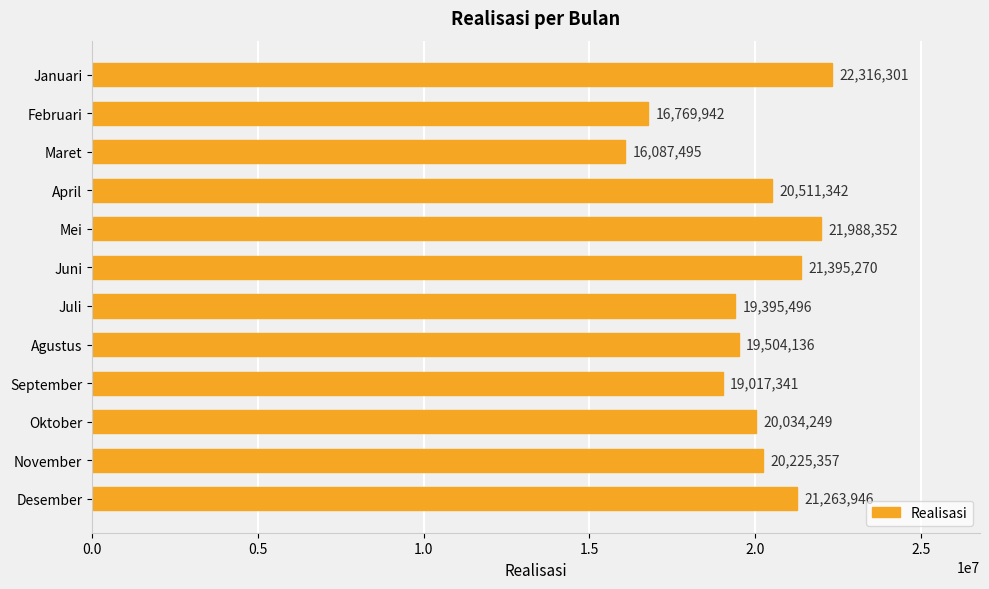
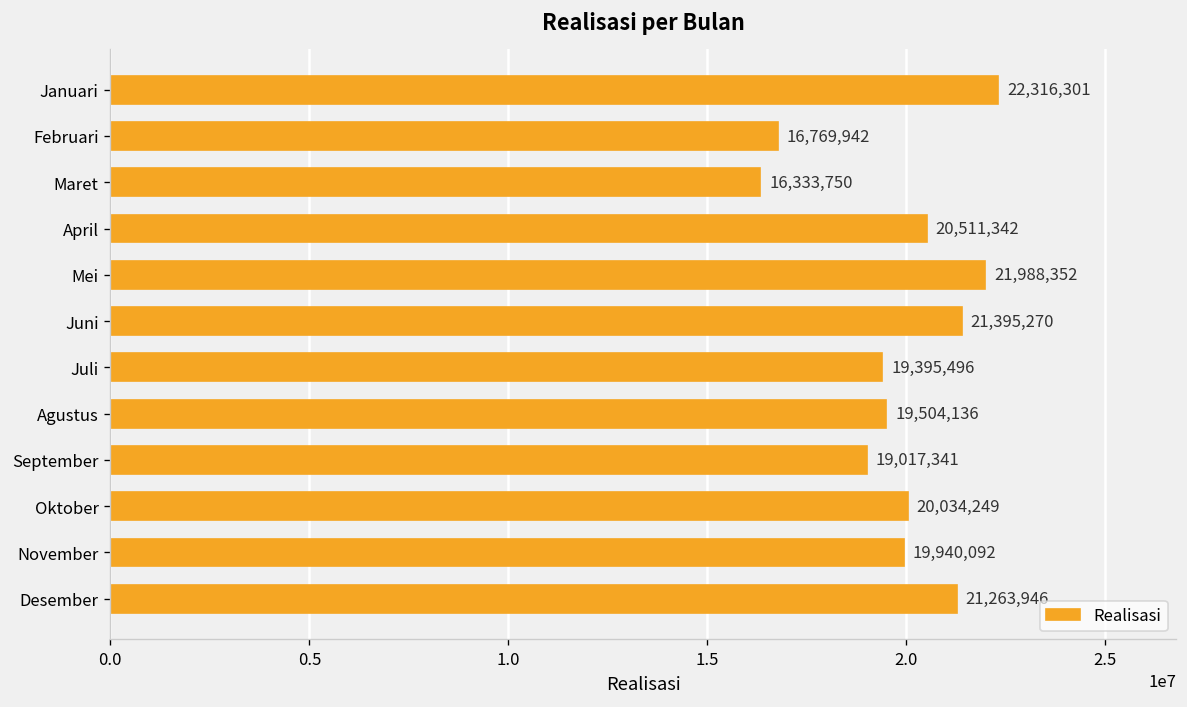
Maret: 16,087,495 -> 16,333,750
November: 20,225,357 -> 19,940,092
